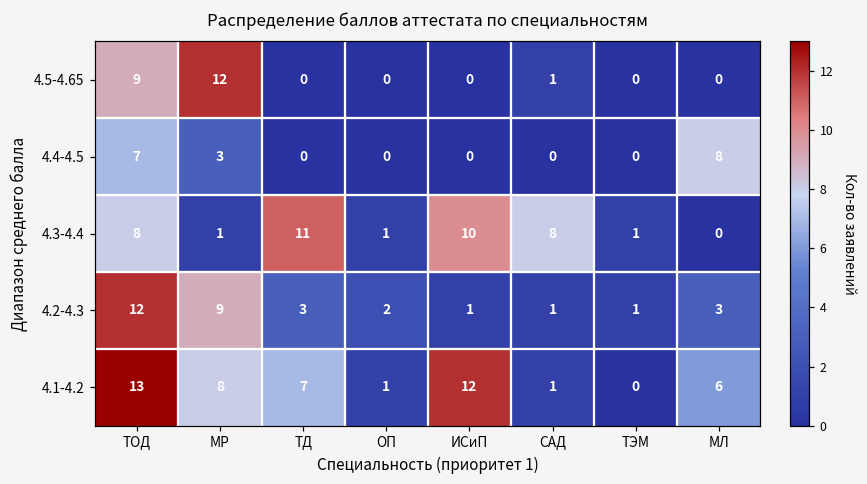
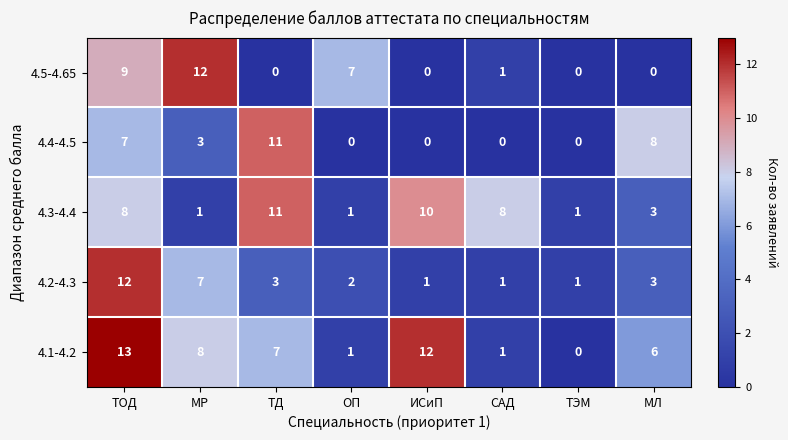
4.5-4.65, ОП: 0 -> 7
4.4-4.5, ТД: 0 -> 11
4.3-4.4, МЛ: 0 -> 3
4.2-4.3, МР: 9 -> 7
